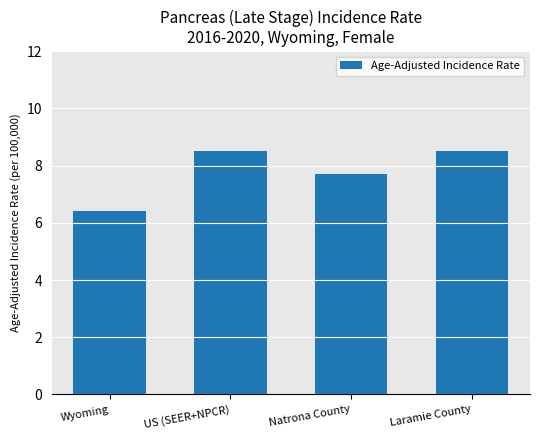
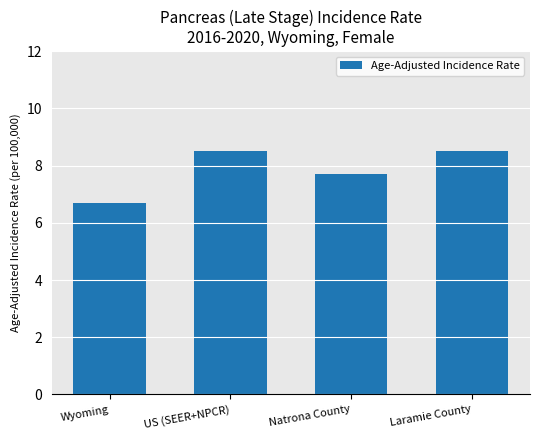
Wyoming: 6.4 -> 6.7
